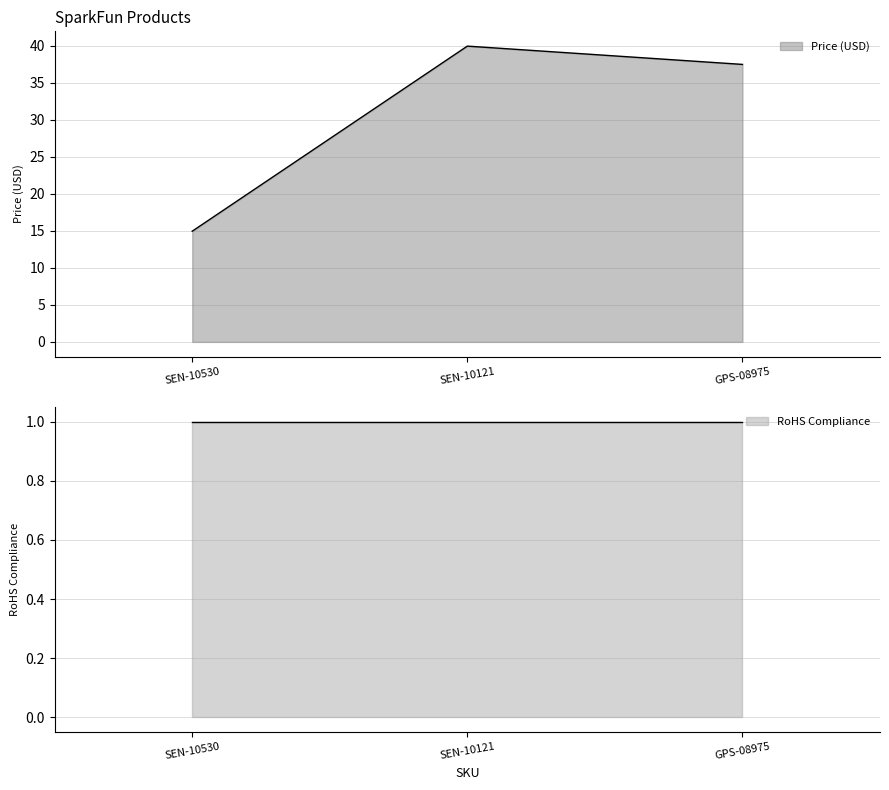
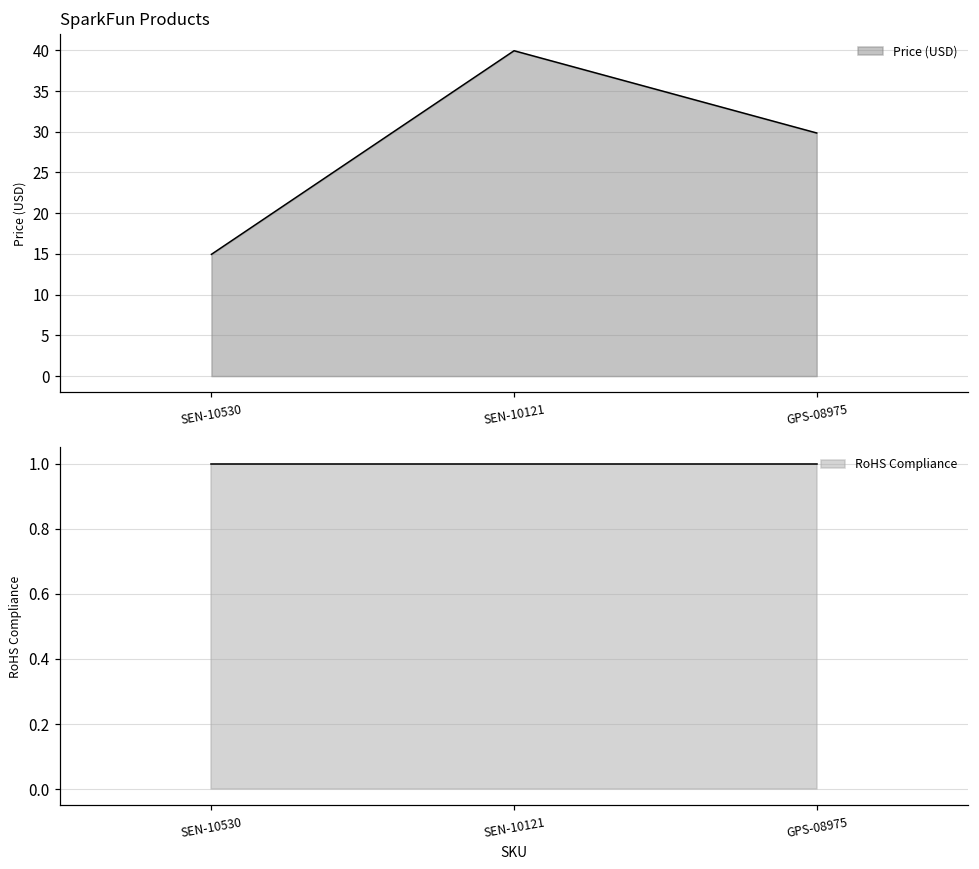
SparkFun Products, GPS-08975: 37 -> 30
